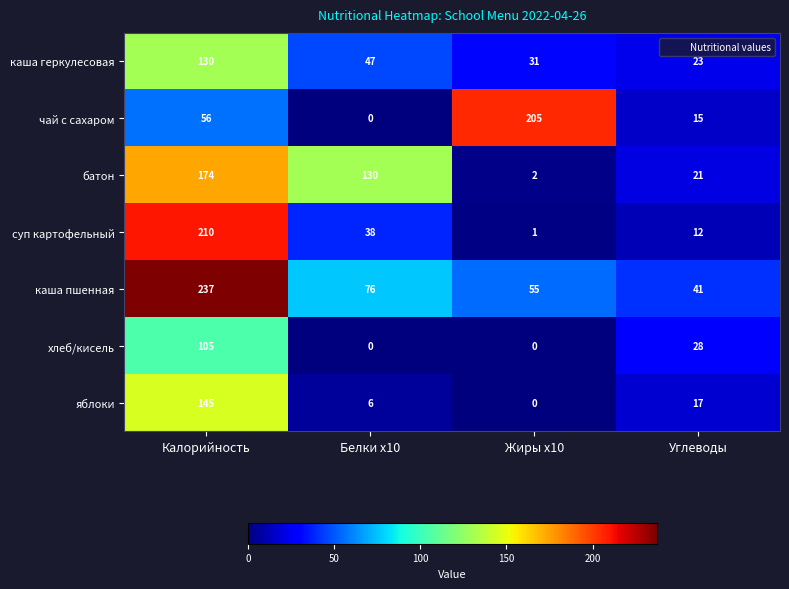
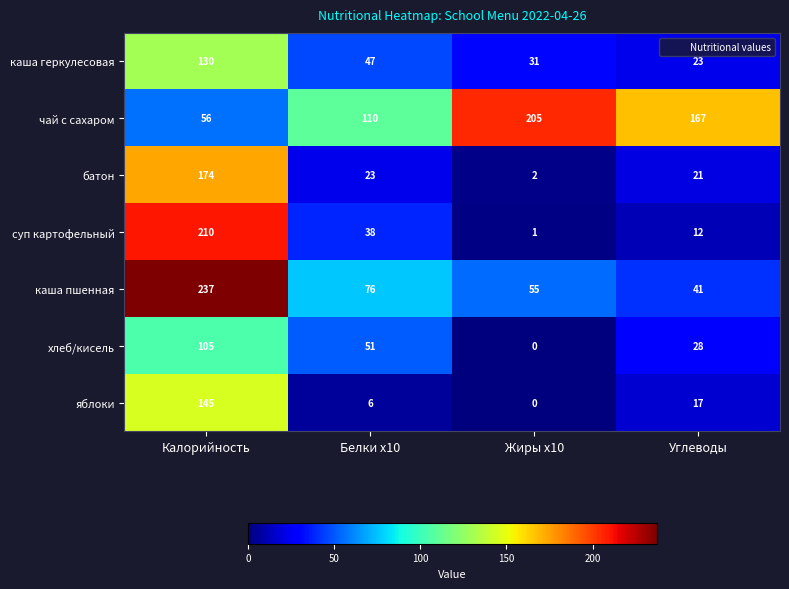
чай с сахаром, Белки x10: 0 -> 110
чай с сахаром, Углеводы: 15 -> 167
батон, Белки x10: 130 -> 23
хлеб/кисель, Белки x10: 0 -> 51
